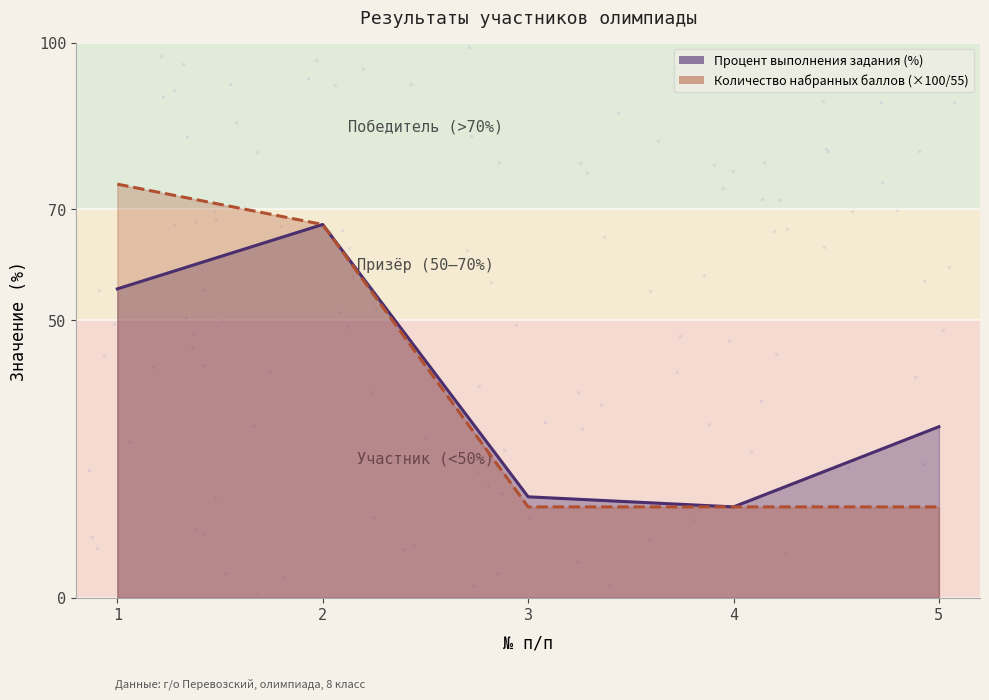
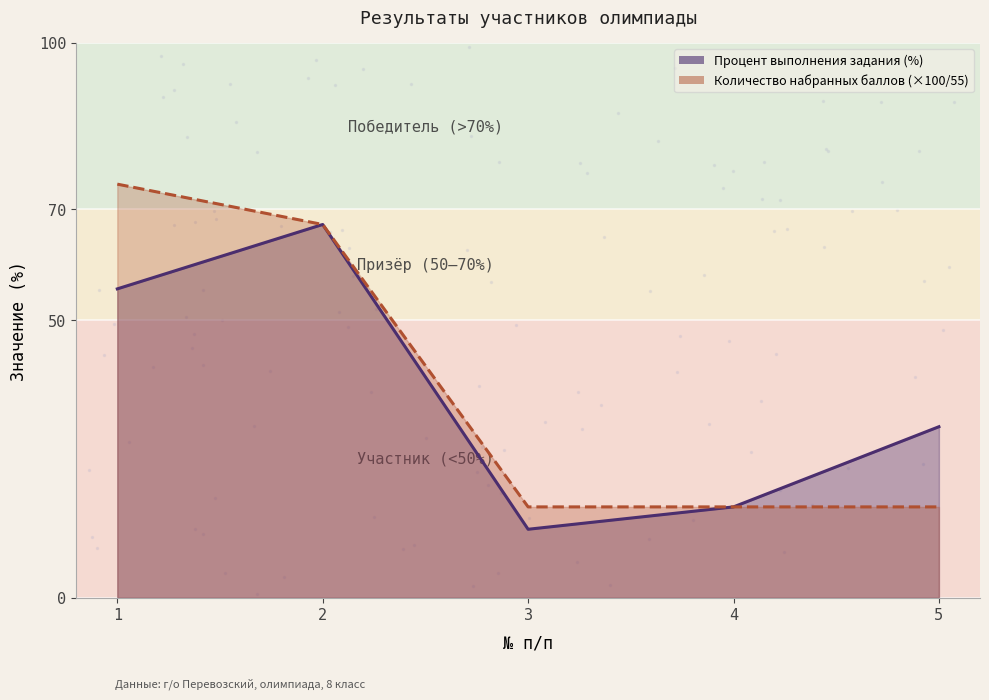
Процент выполнения задания (%), 3: 18 -> 12
